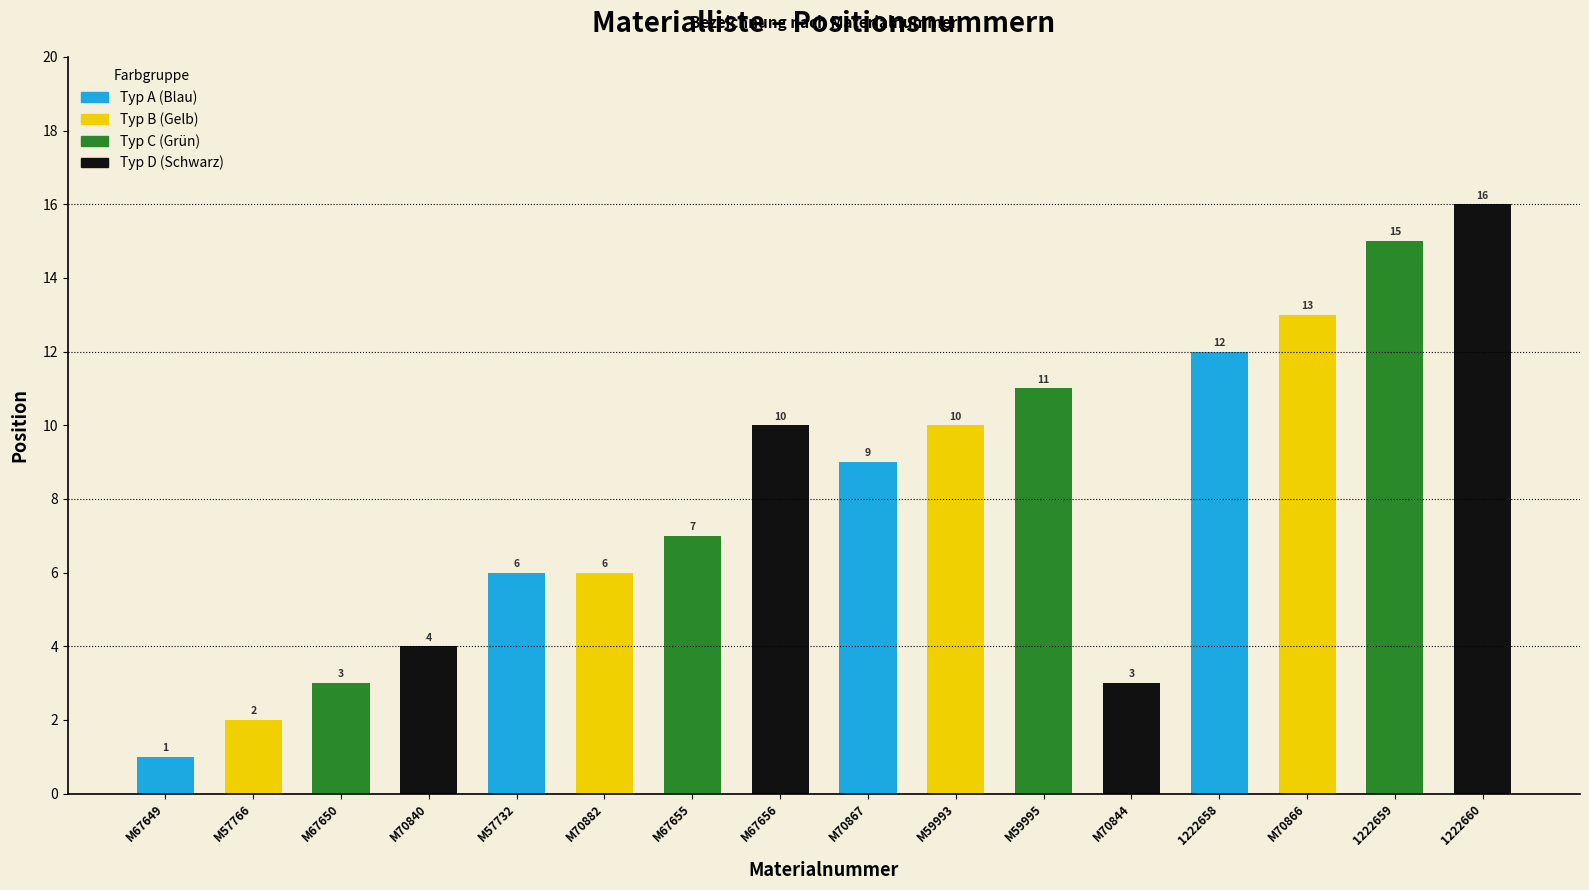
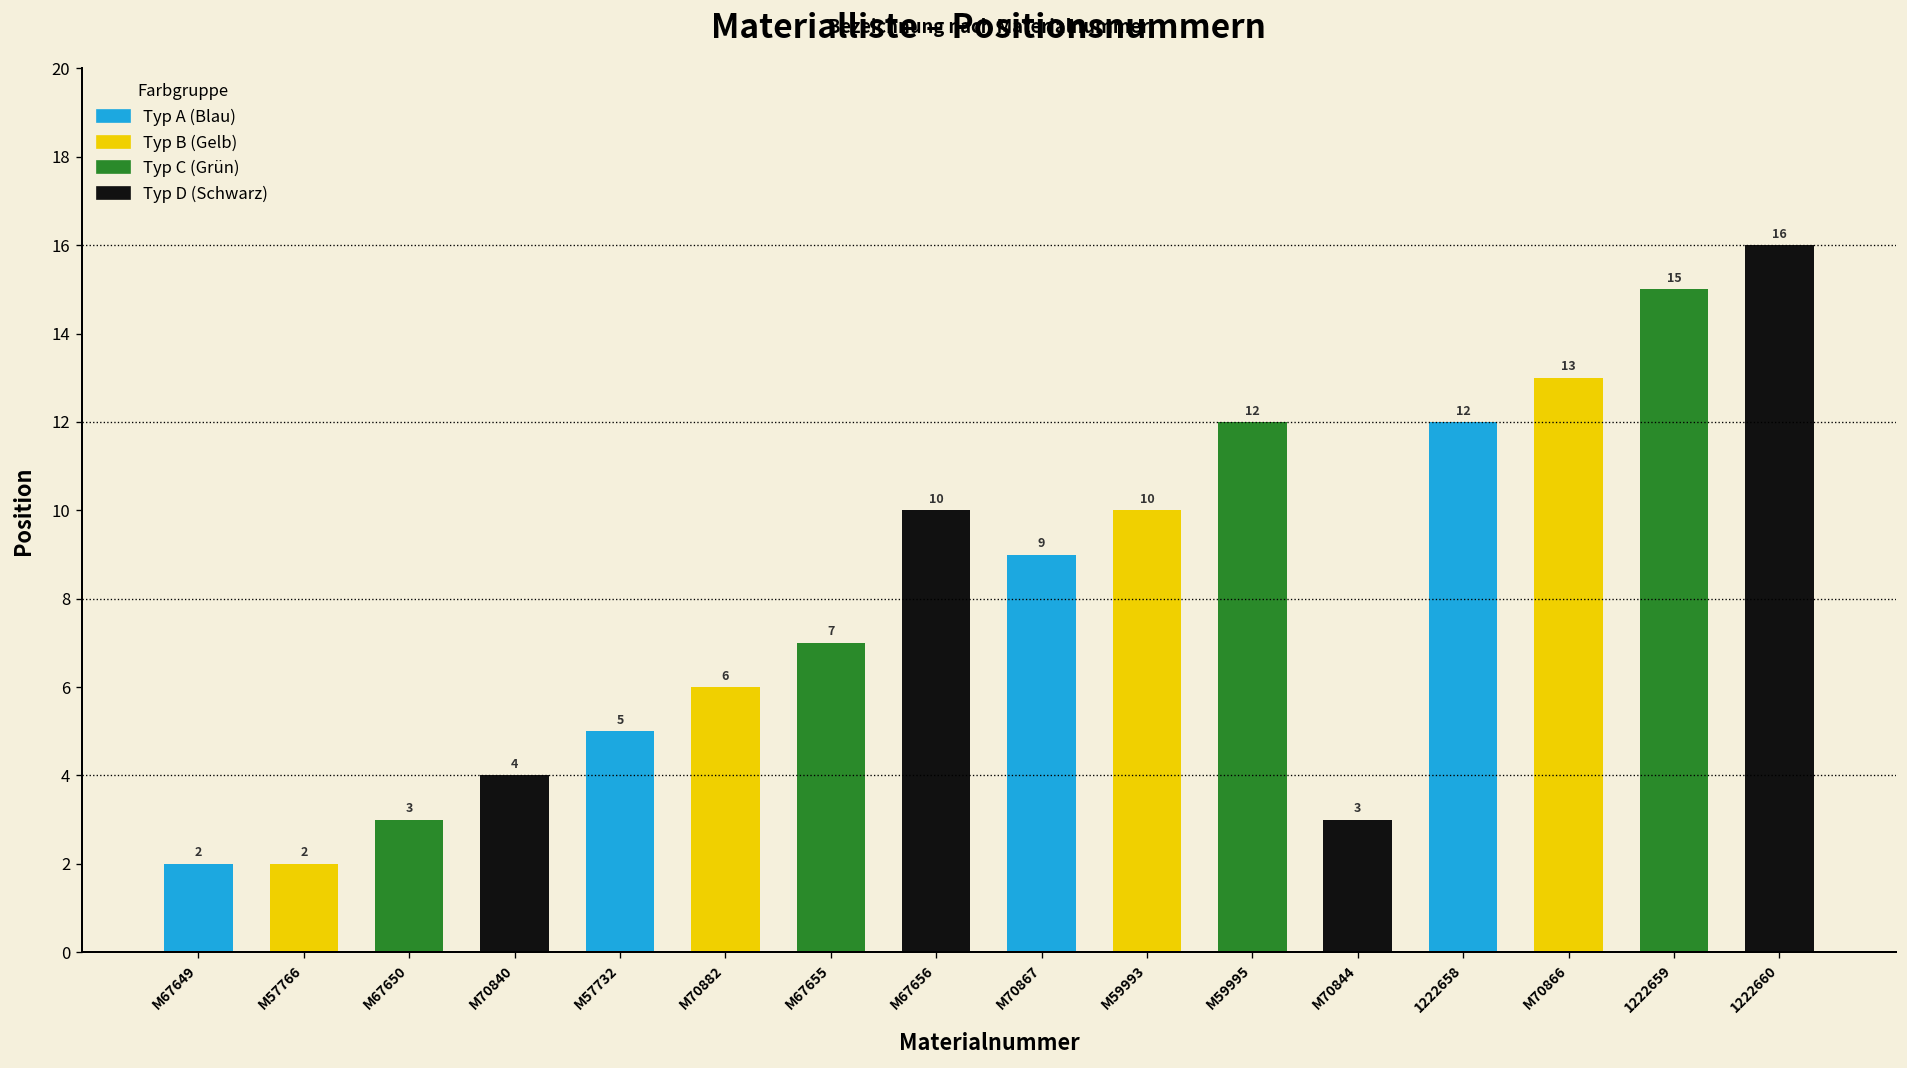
M67649: 1 -> 2
M57732: 6 -> 5
M59995: 11 -> 12
